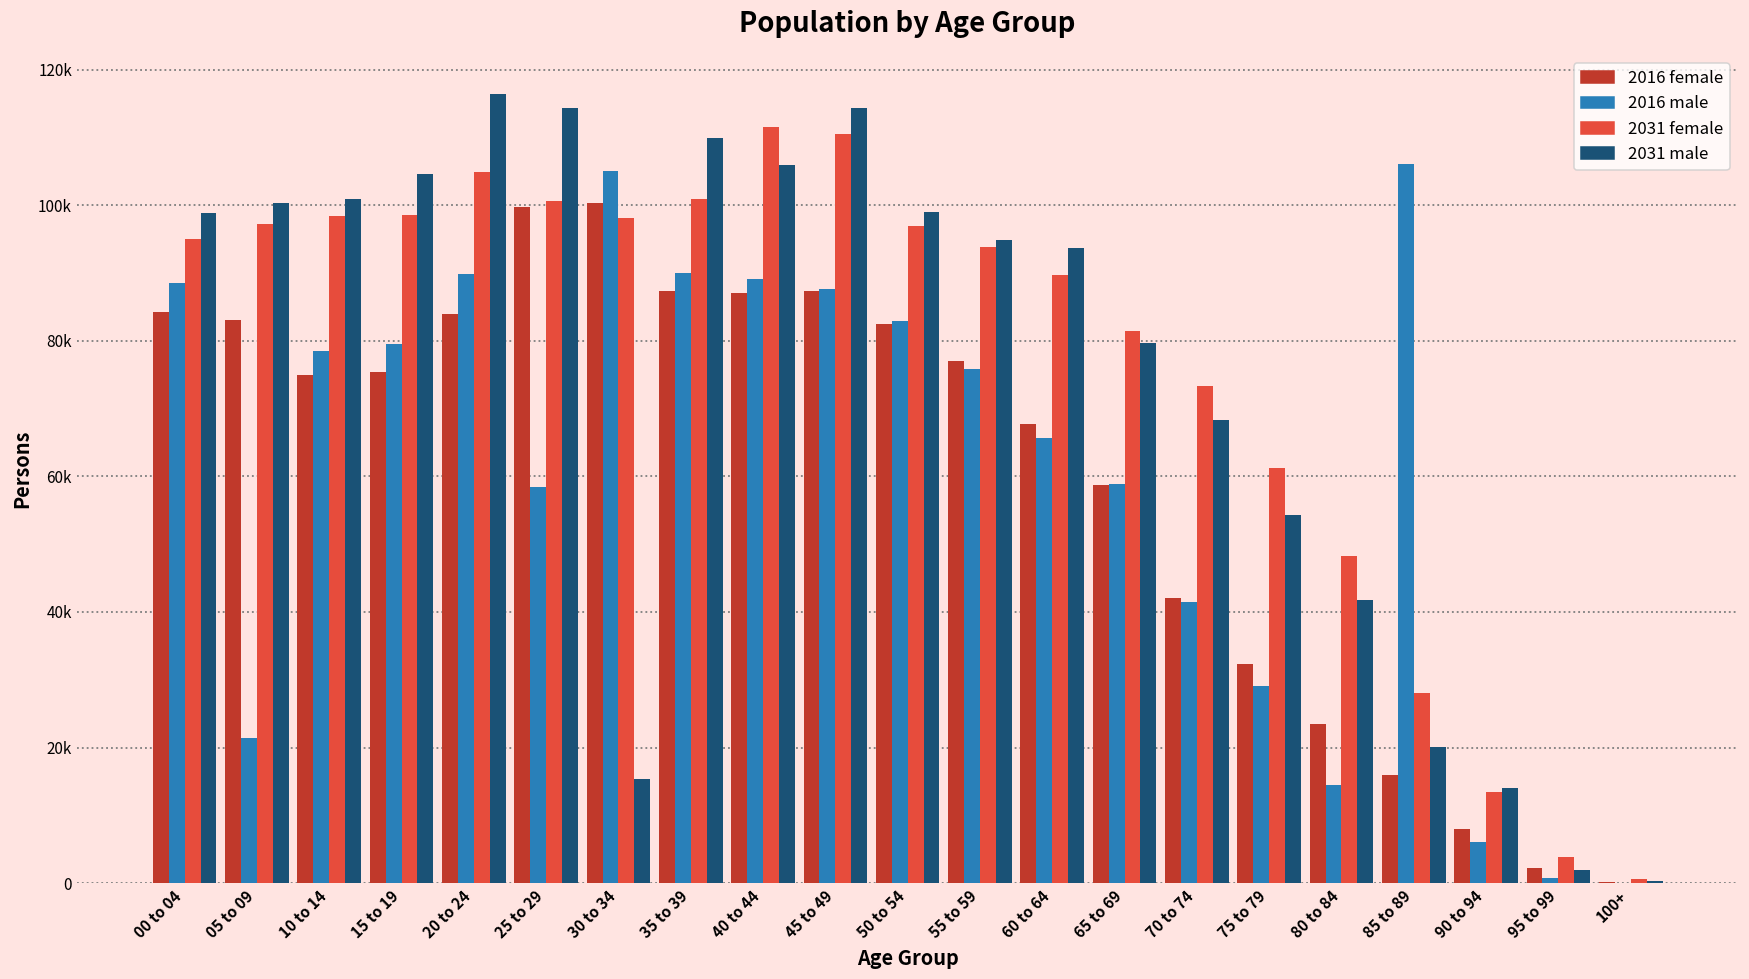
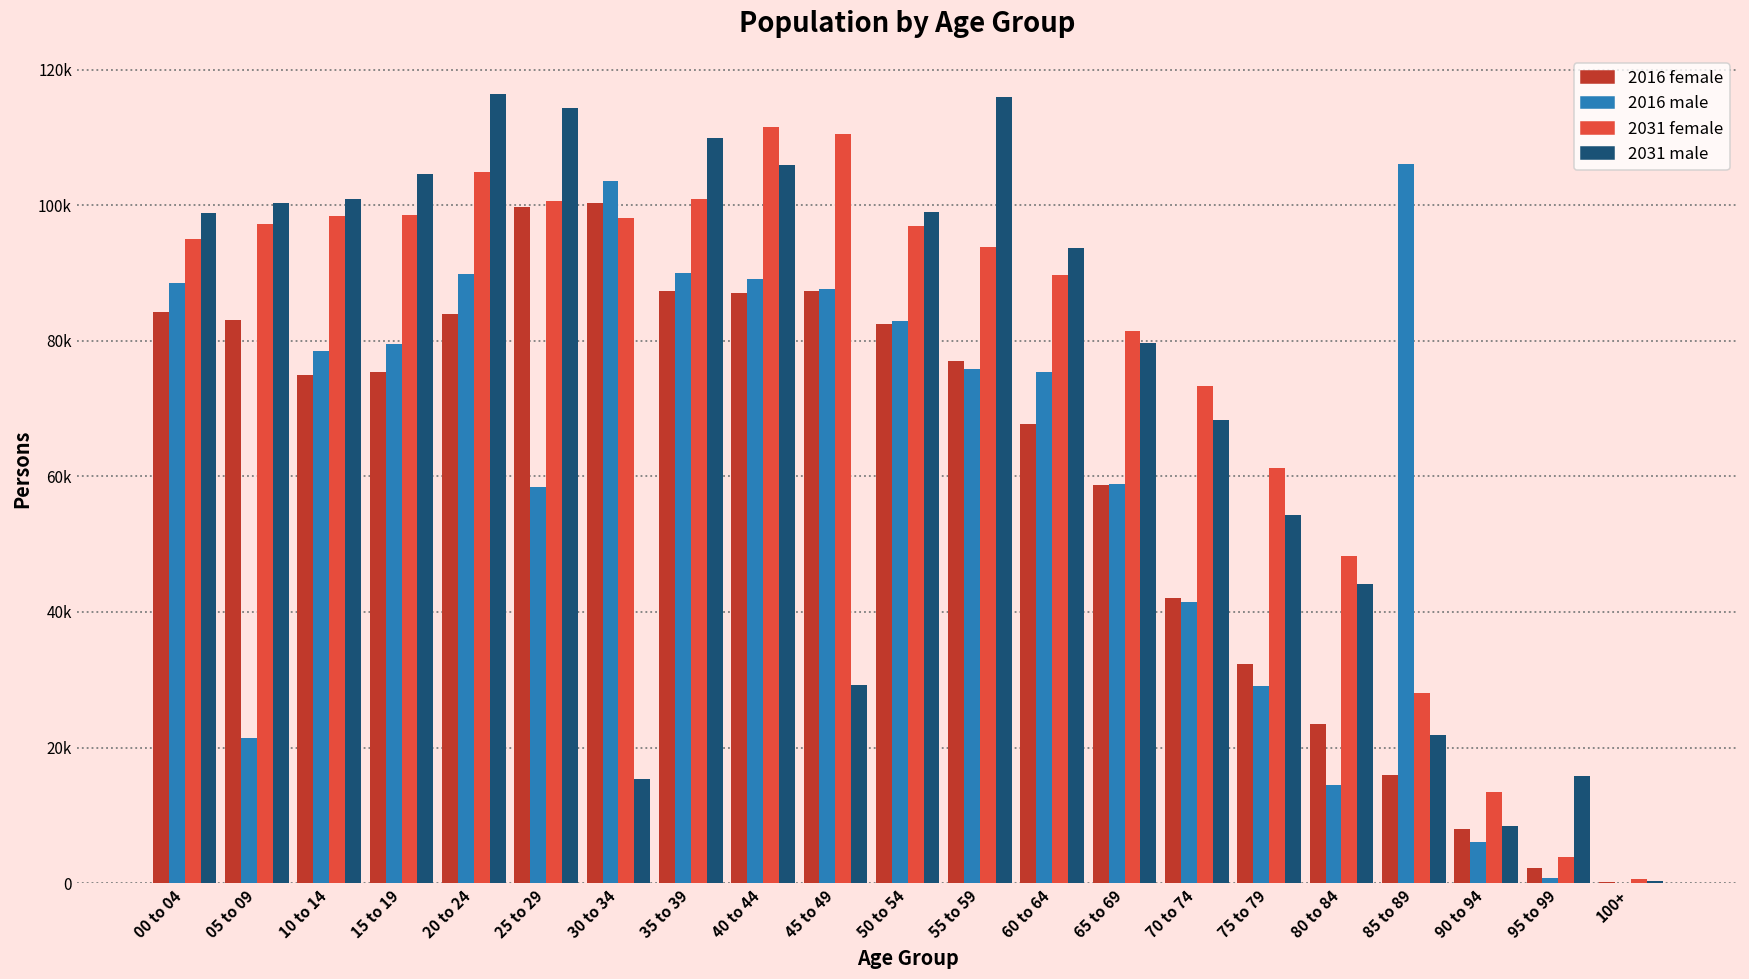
2016 male, 30 to 34: 105000 -> 104000
2031 male, 45 to 49: 114000 -> 29000
2031 male, 55 to 59: 95000 -> 116000
2016 male, 60 to 64: 66000 -> 75000
2031 male, 80 to 84: 42000 -> 44000
2031 male, 85 to 89: 20000 -> 22000
2031 male, 90 to 94: 14000 -> 8000
2031 male, 95 to 99: 2000 -> 16000
